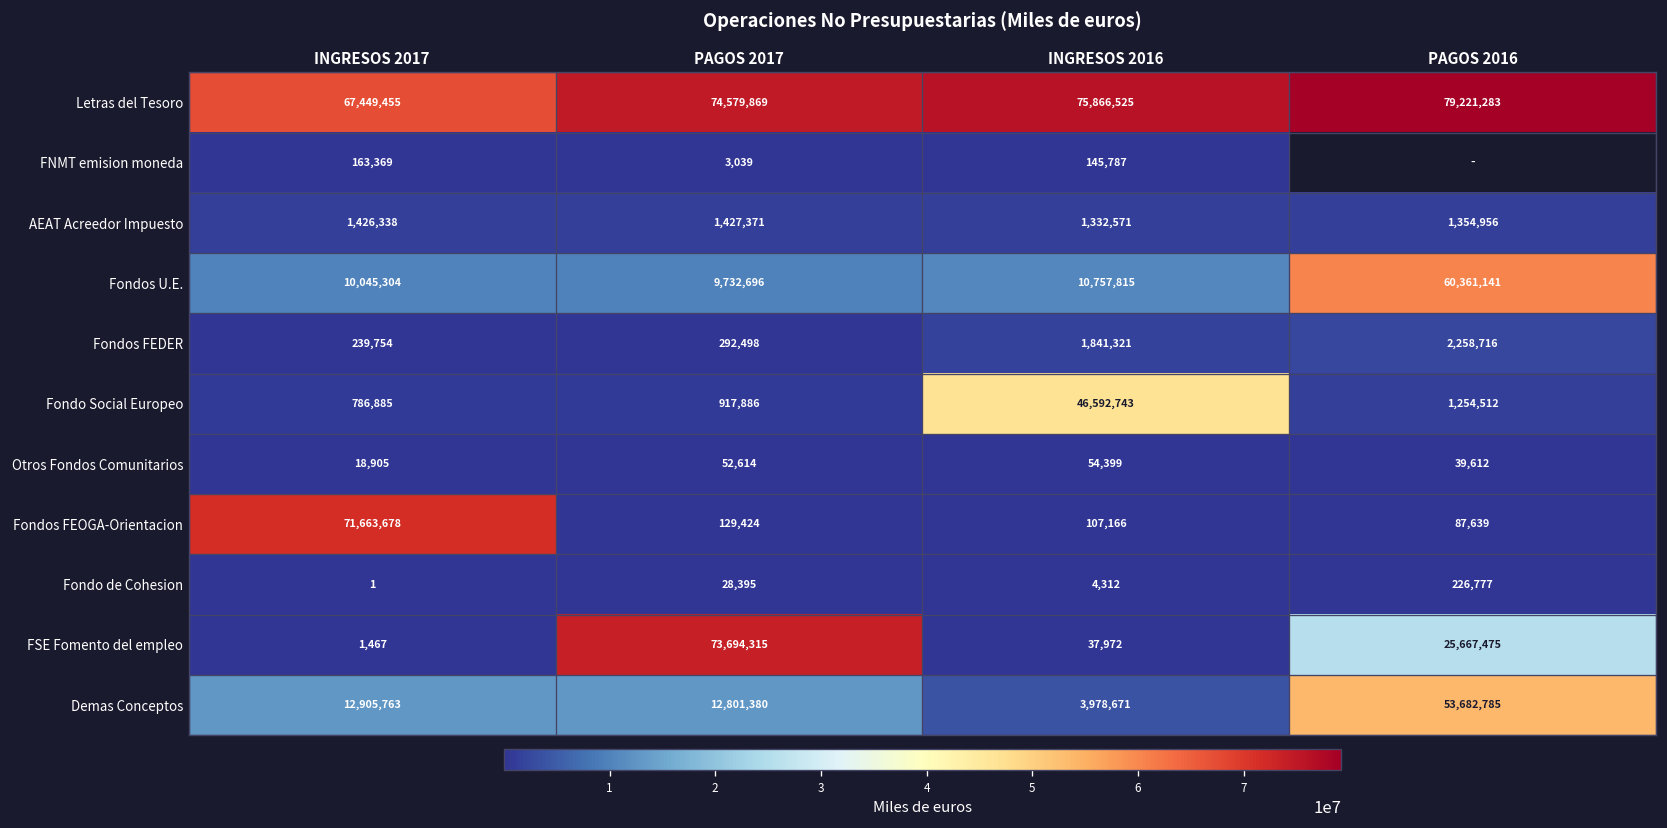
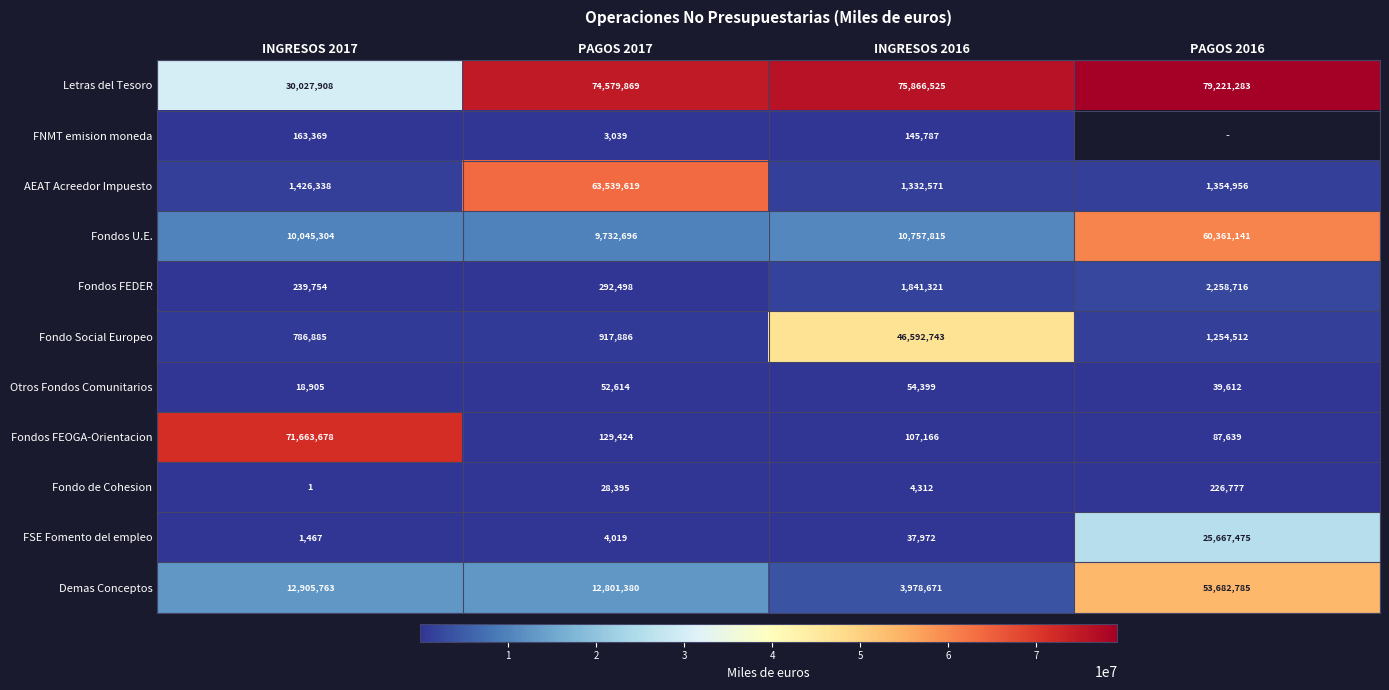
Letras del Tesoro, INGRESOS 2017: 67,449,455 -> 30,027,908
AEAT Acreedor Impuesto, PAGOS 2017: 1,427,371 -> 63,539,619
FSE Fomento del empleo, PAGOS 2017: 73,694,315 -> 4,019
